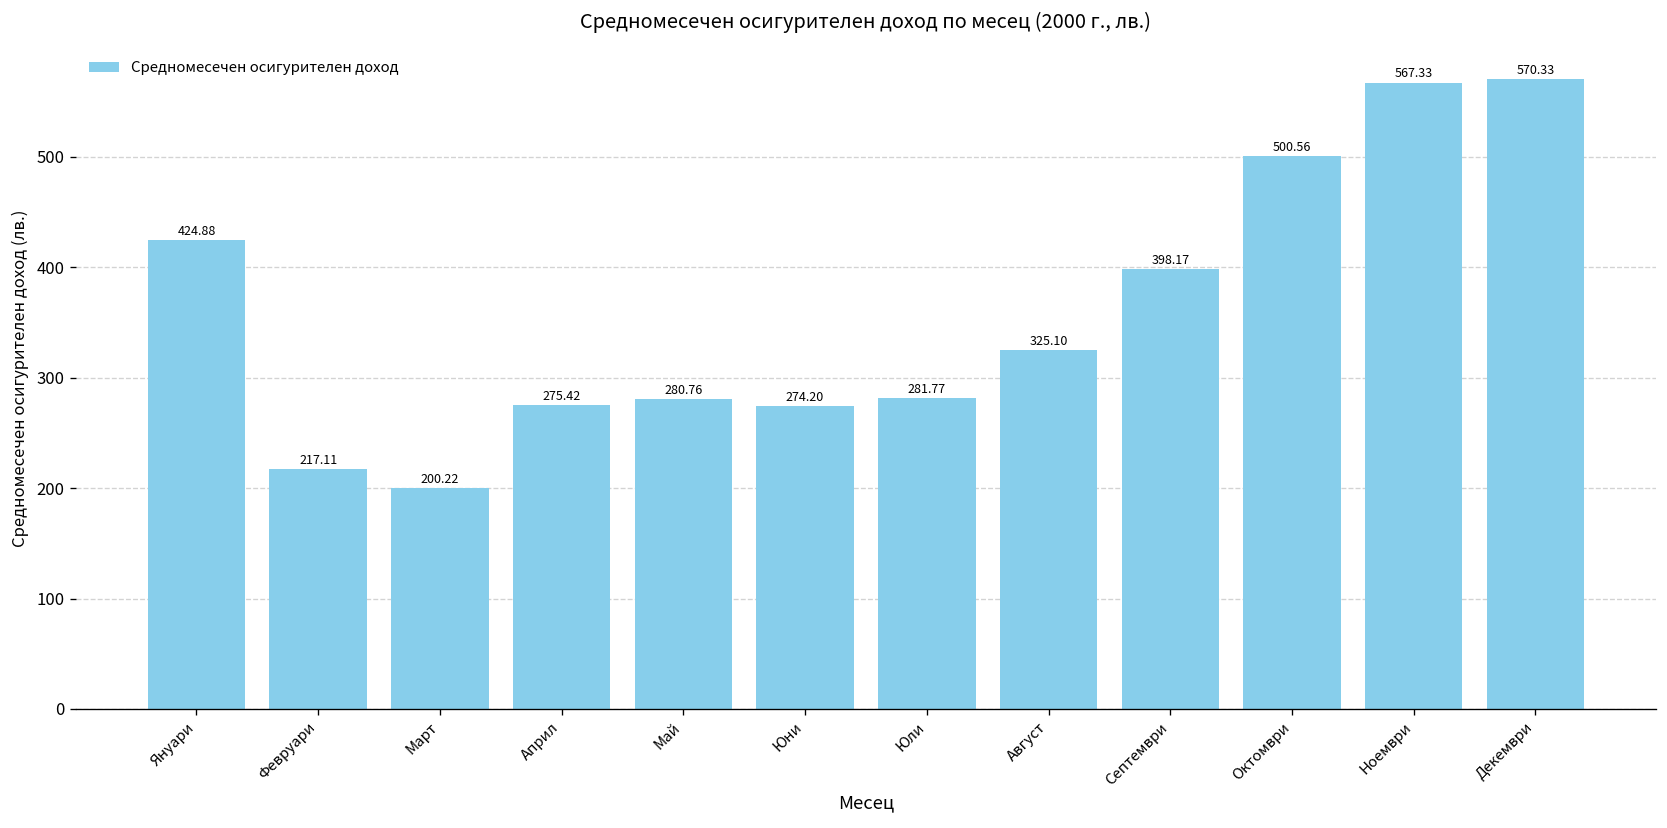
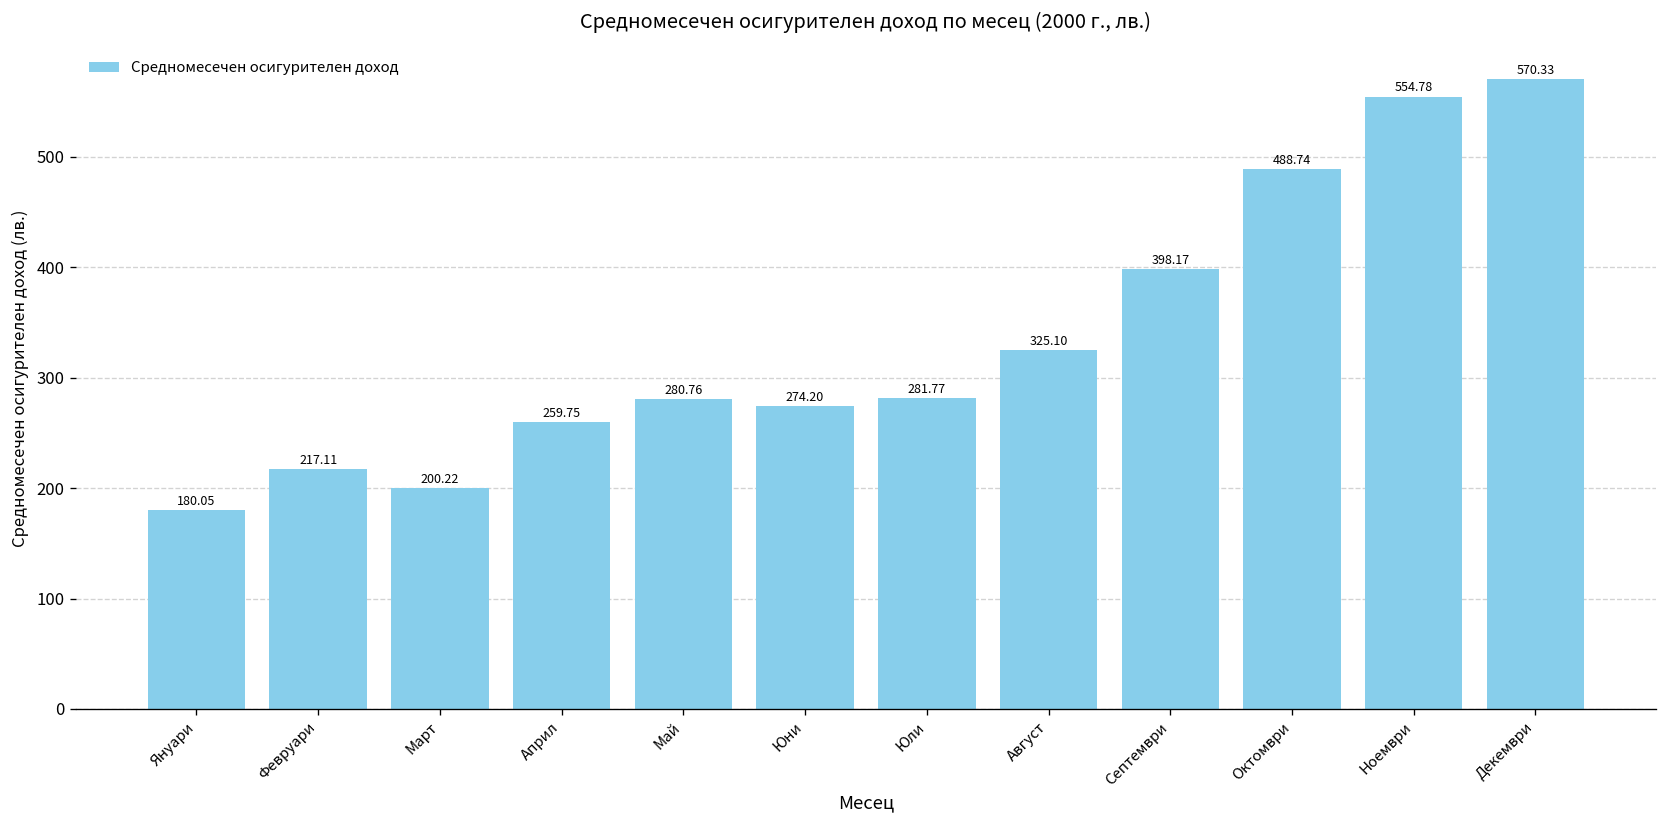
Януари: 424.88 -> 180.05
Април: 275.42 -> 259.75
Октомври: 500.56 -> 488.74
Ноември: 567.33 -> 554.78
